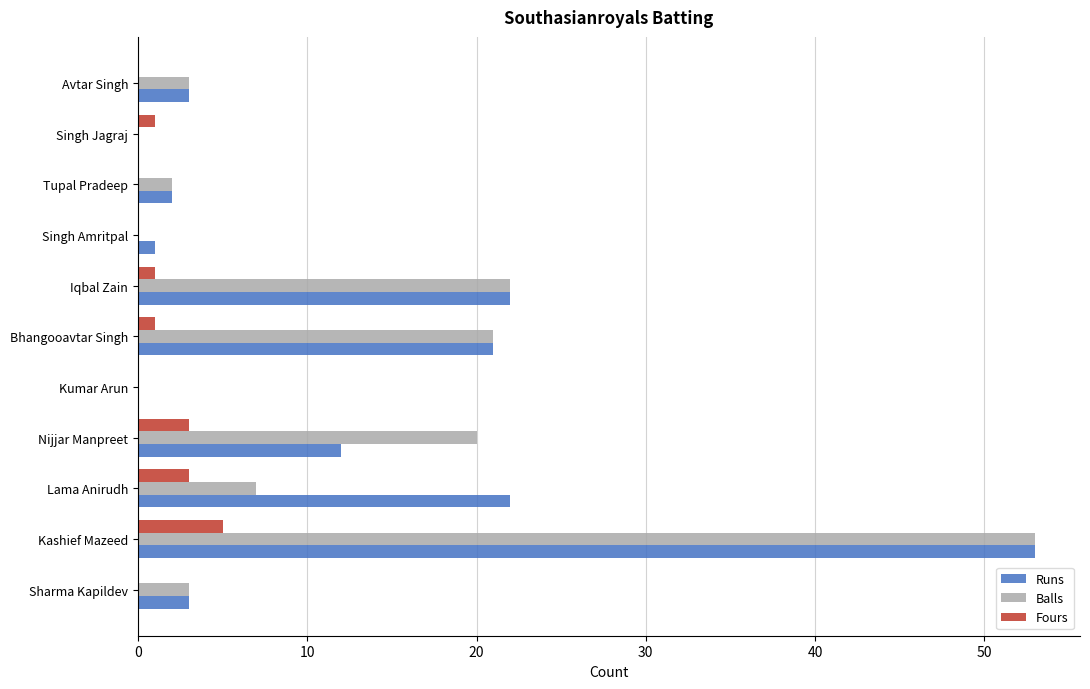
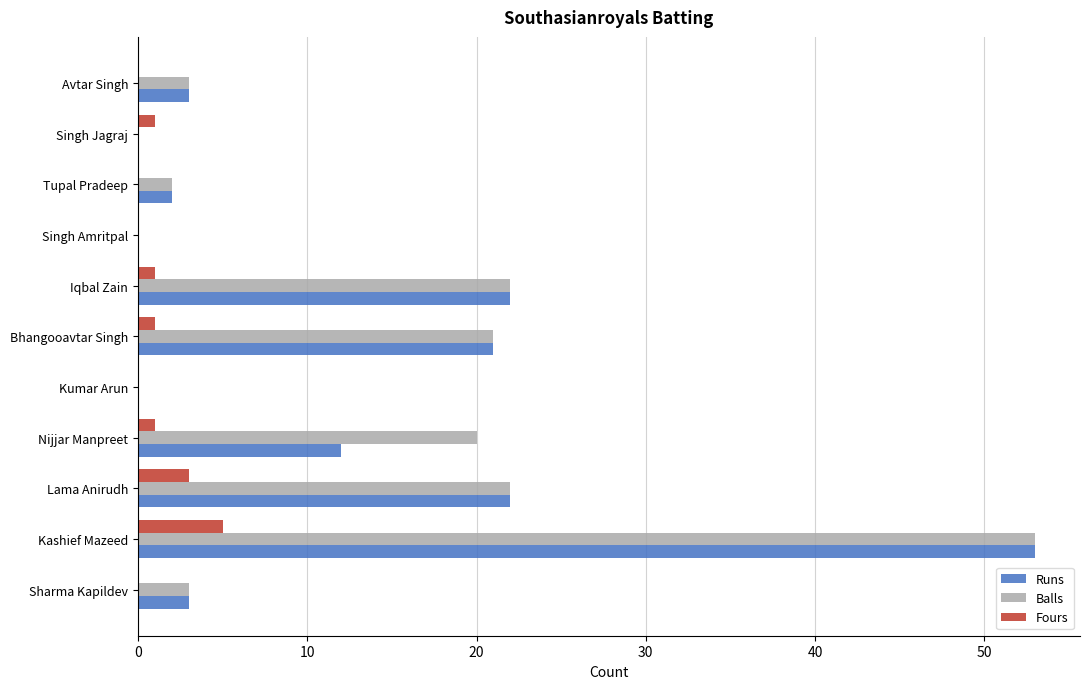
Runs, Singh Amritpal: 1 -> 0
Fours, Nijjar Manpreet: 3 -> 1
Balls, Lama Anirudh: 7 -> 22
